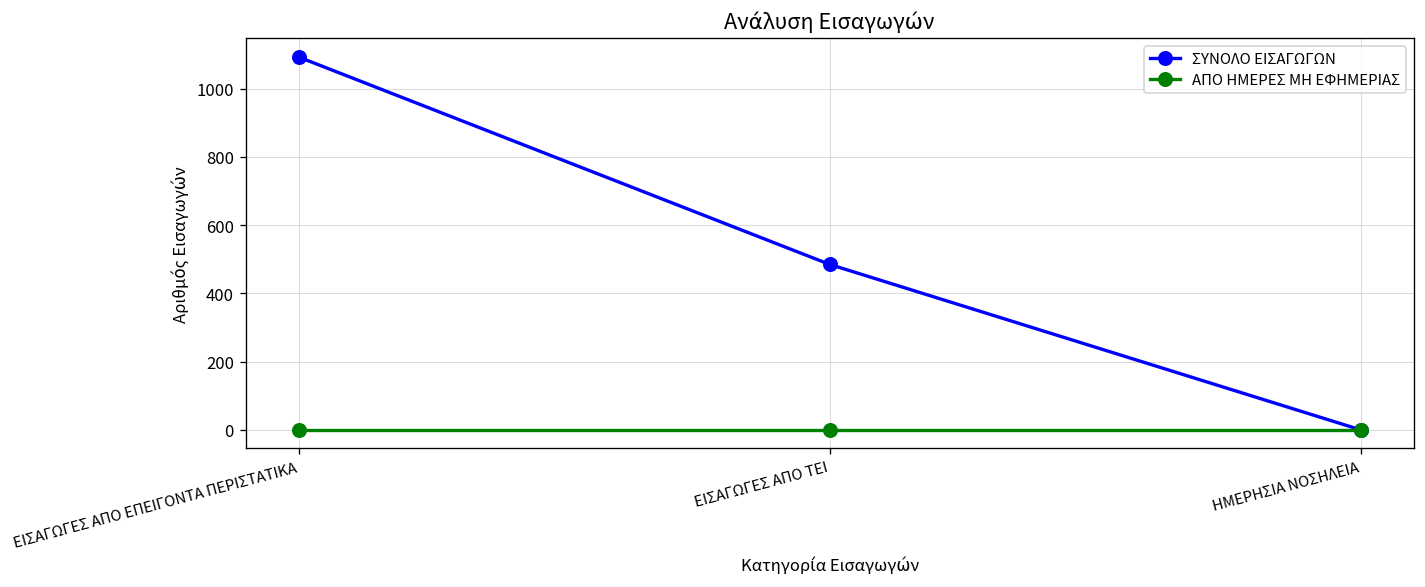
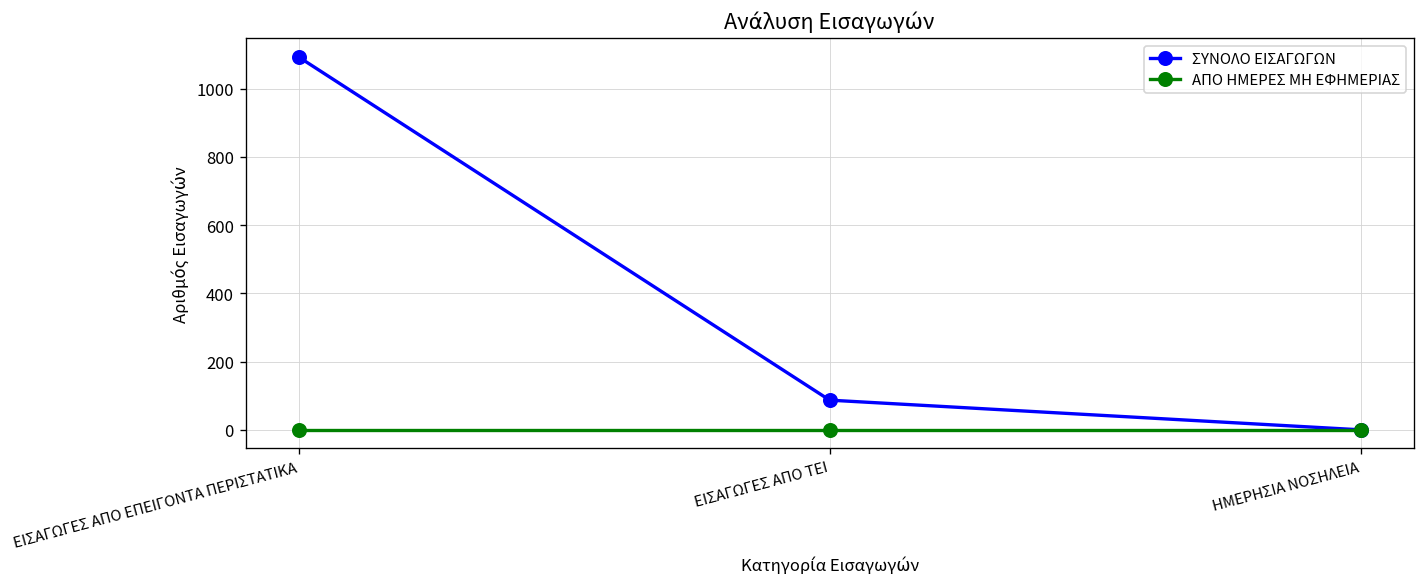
ΣΥΝΟΛΟ ΕΙΣΑΓΩΓΩΝ, ΕΙΣΑΓΩΓΕΣ ΑΠΟ ΤΕΙ: 490 -> 90
